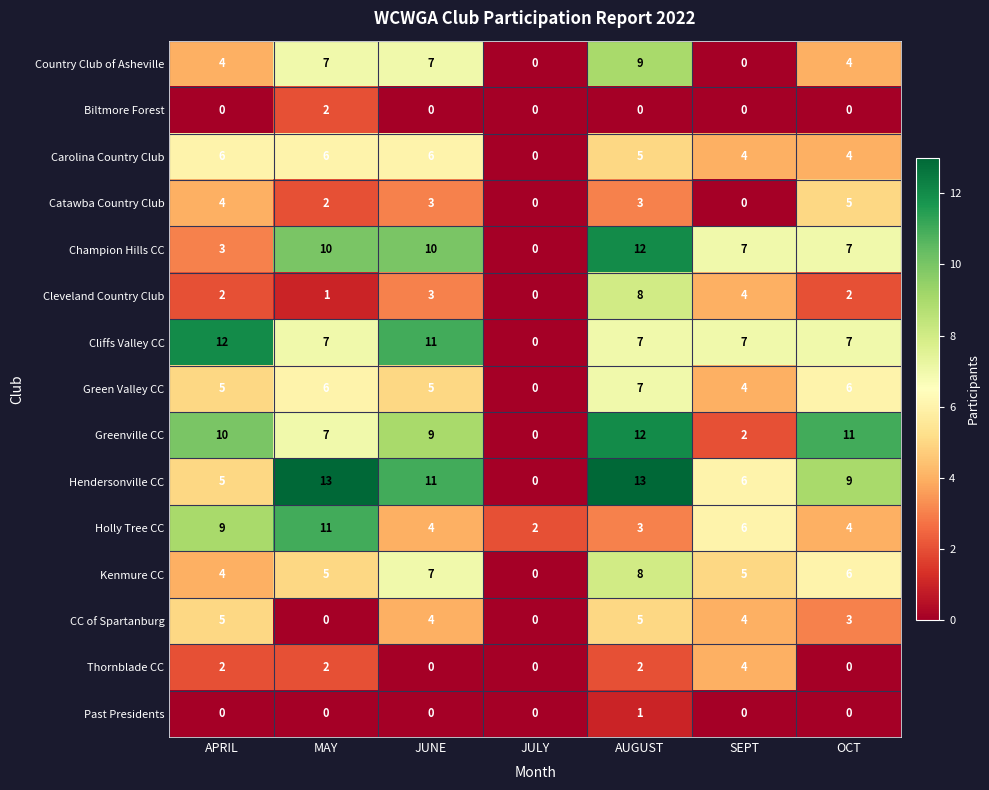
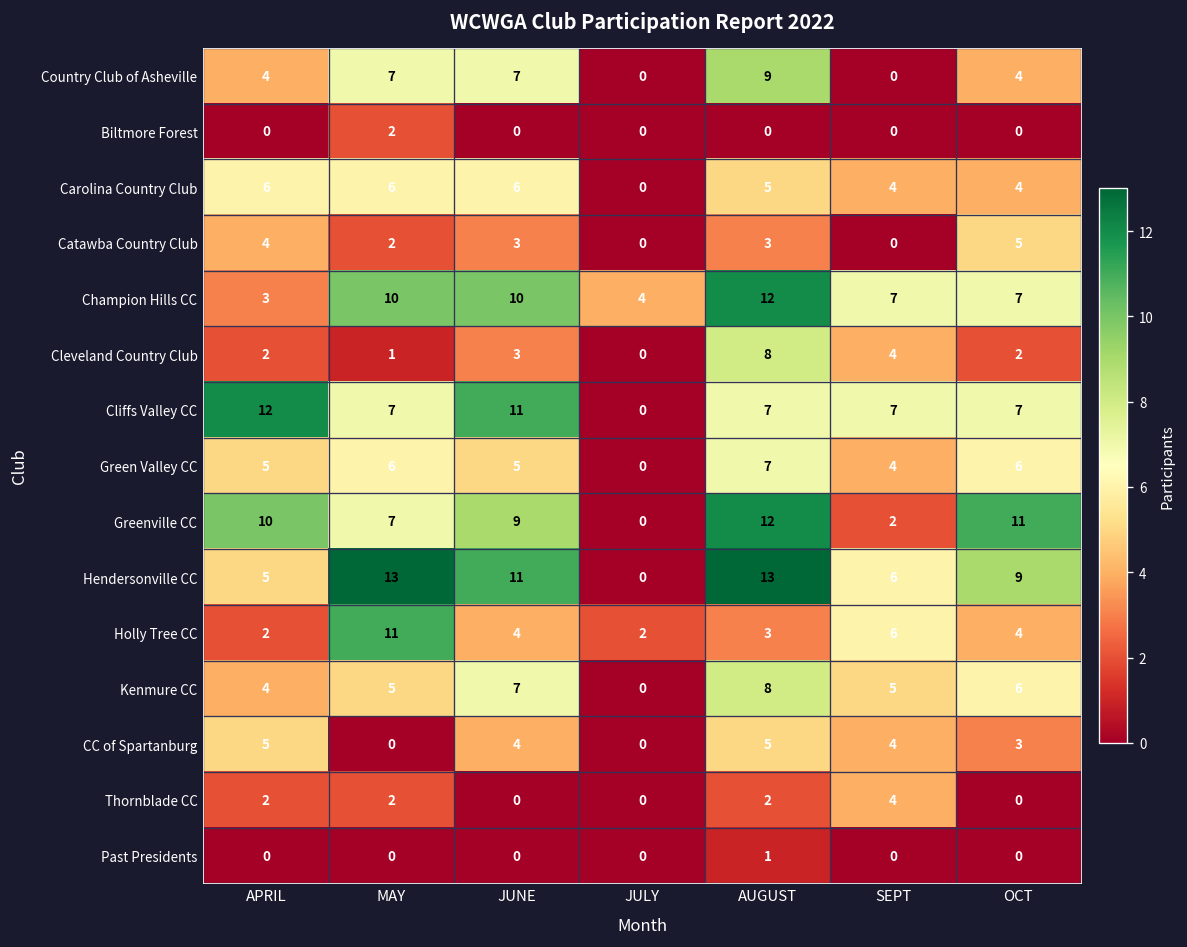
Champion Hills CC, JULY: 0 -> 4
Holly Tree CC, APRIL: 9 -> 2
